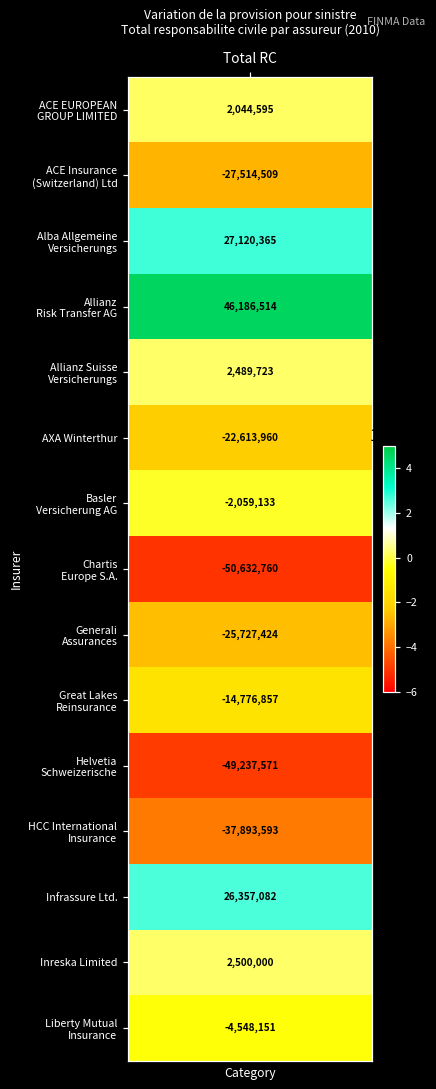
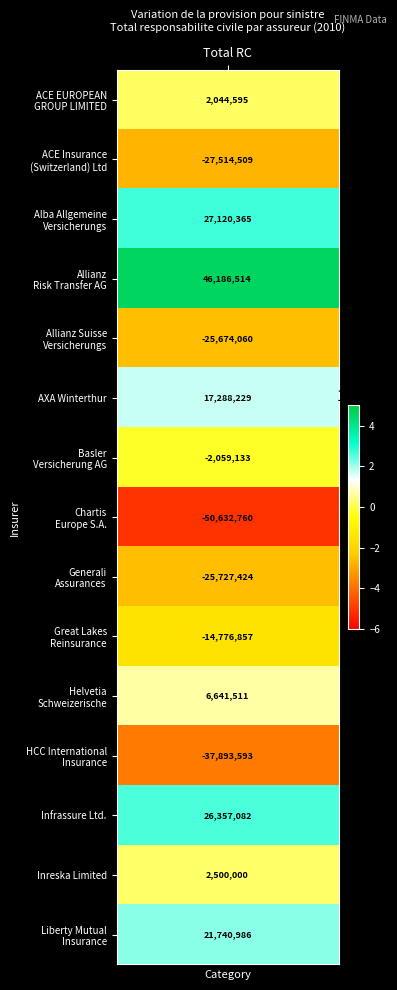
Allianz Suisse Versicherungs, Total RC: 2,489,723 -> -25,674,060
AXA Winterthur, Total RC: -22,613,960 -> 17,288,229
Helvetia Schweizerische, Total RC: -49,237,571 -> 6,641,511
Liberty Mutual Insurance, Total RC: -4,548,151 -> 21,740,986
